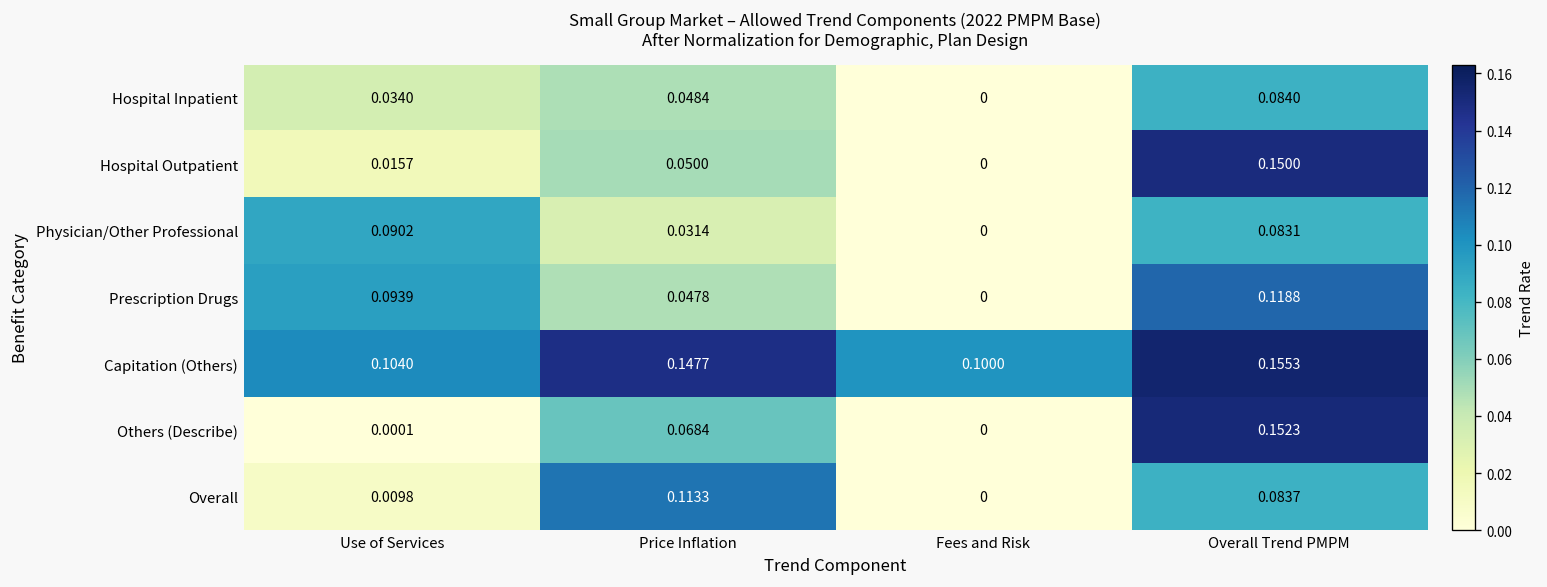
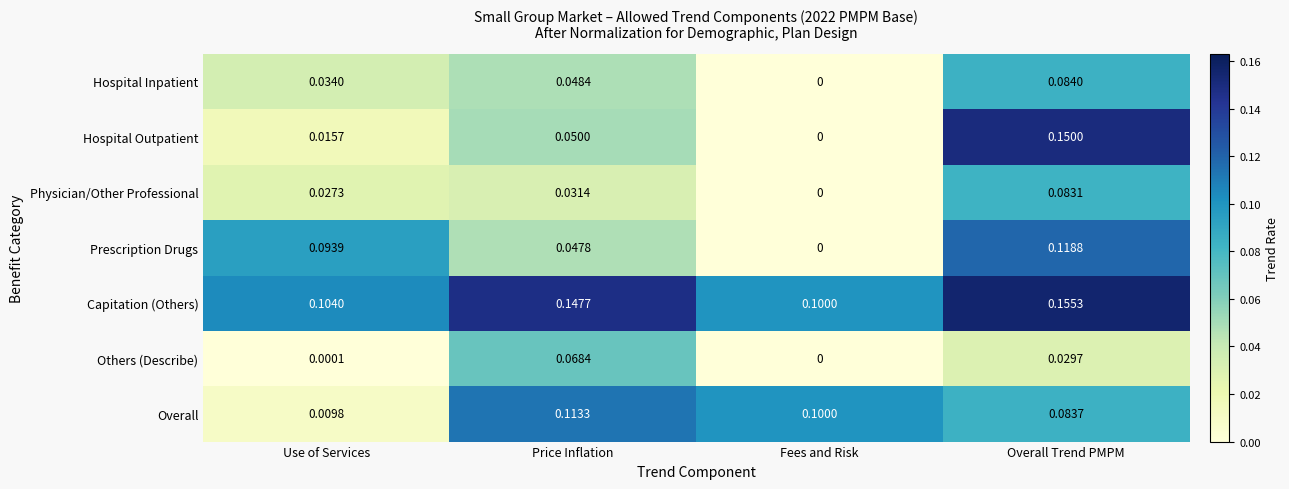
Physician/Other Professional, Use of Services: 0.0902 -> 0.0273
Others (Describe), Overall Trend PMPM: 0.1523 -> 0.0297
Overall, Fees and Risk: 0 -> 0.1000
